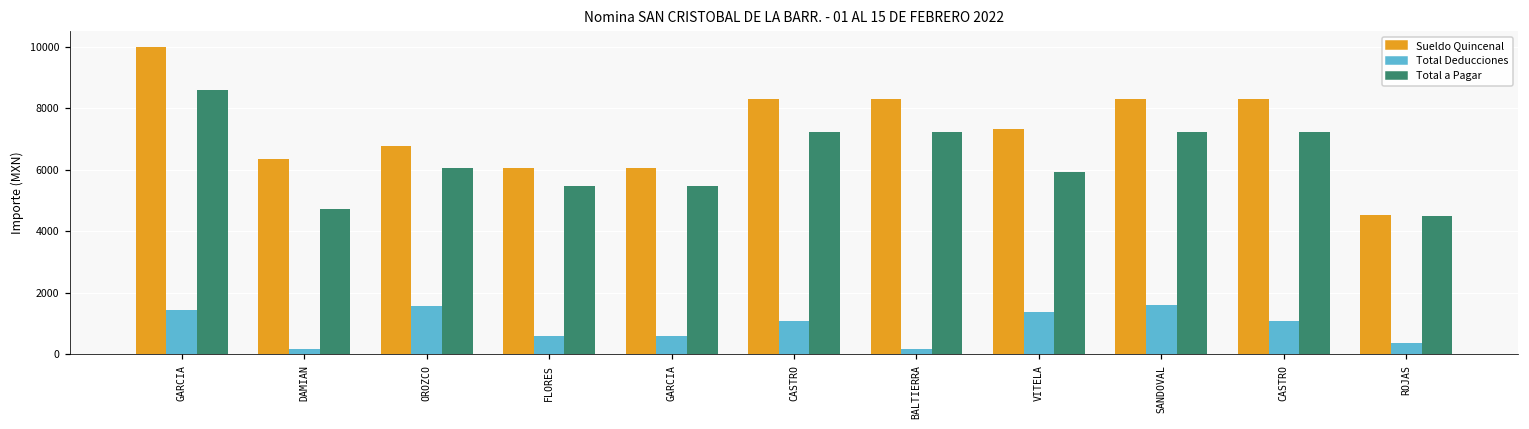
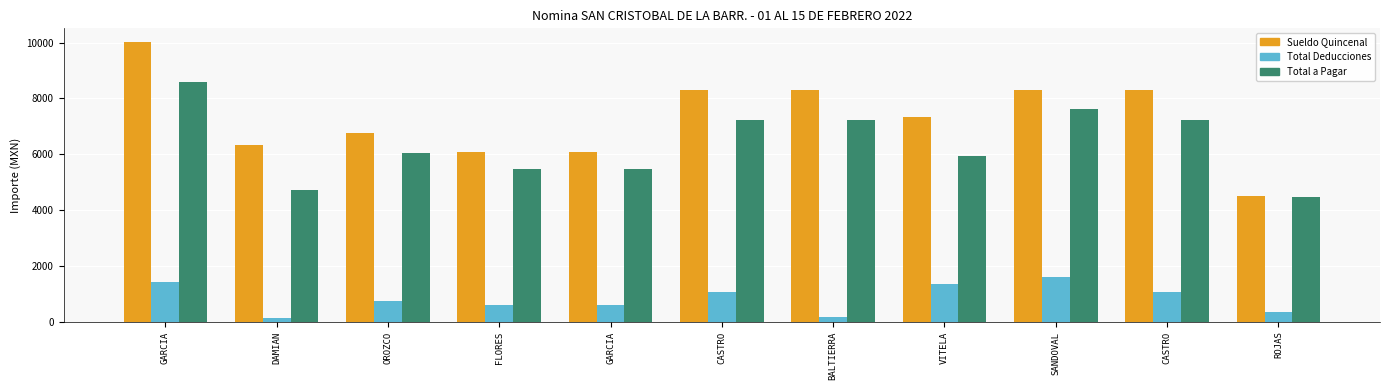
Total Deducciones, OROZCO: 1600 -> 700
Total a Pagar, SANDOVAL: 7200 -> 7600
